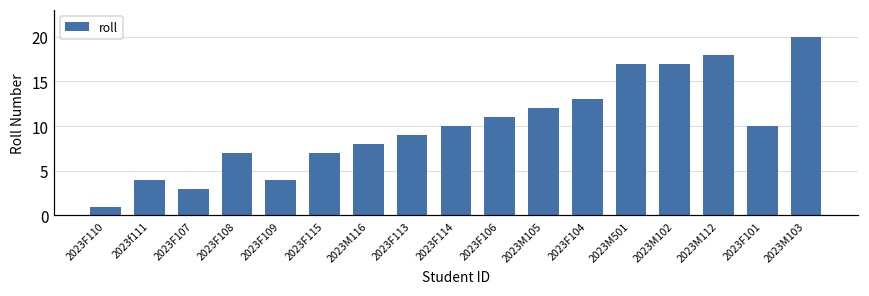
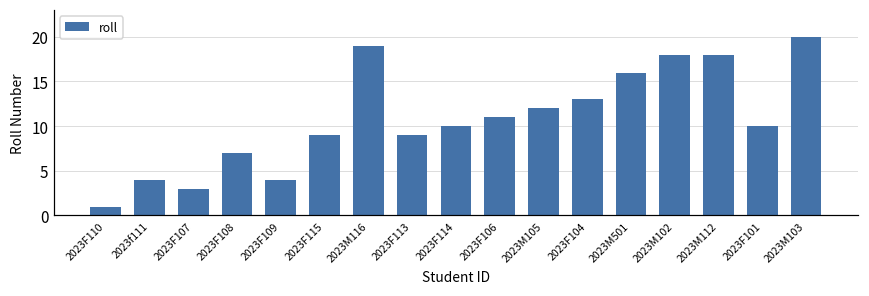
2023F115: 7 -> 9
2023M116: 8 -> 19
2023M501: 17 -> 16
2023M102: 17 -> 18
